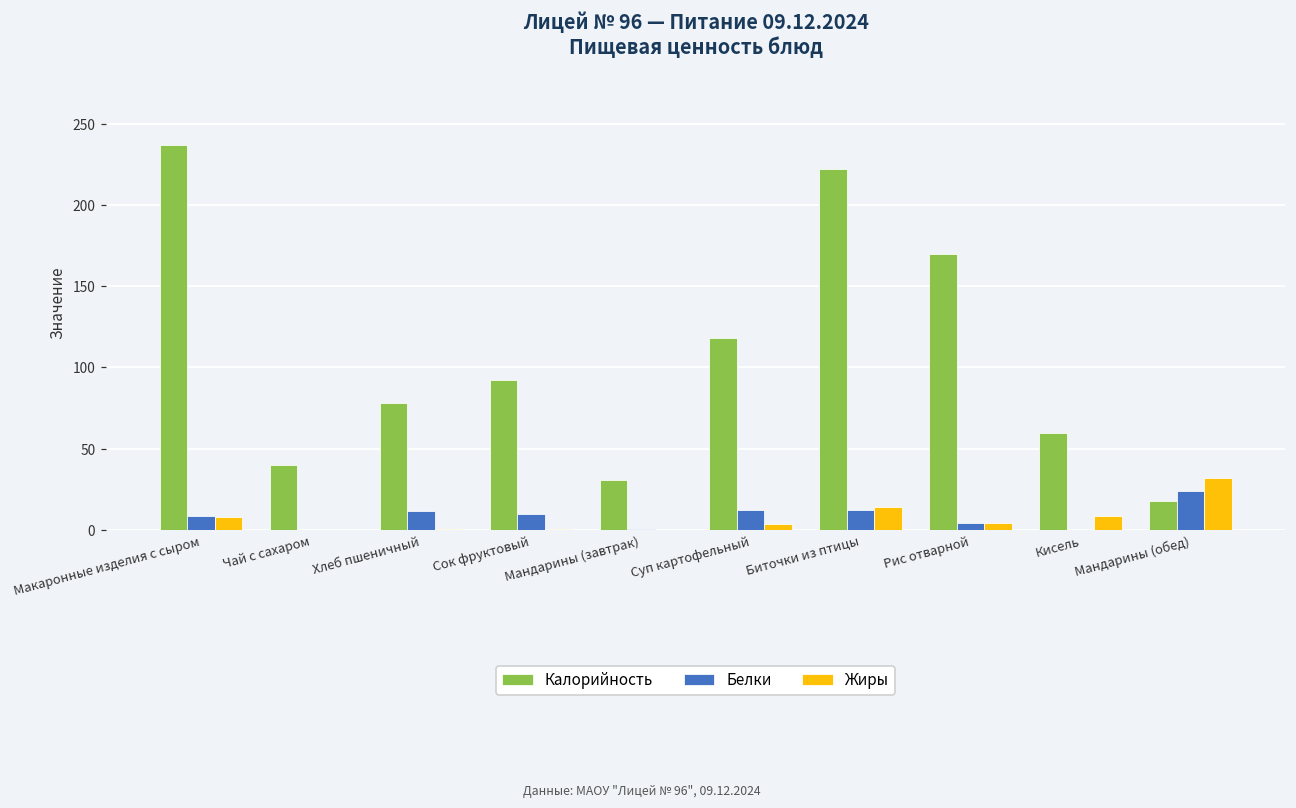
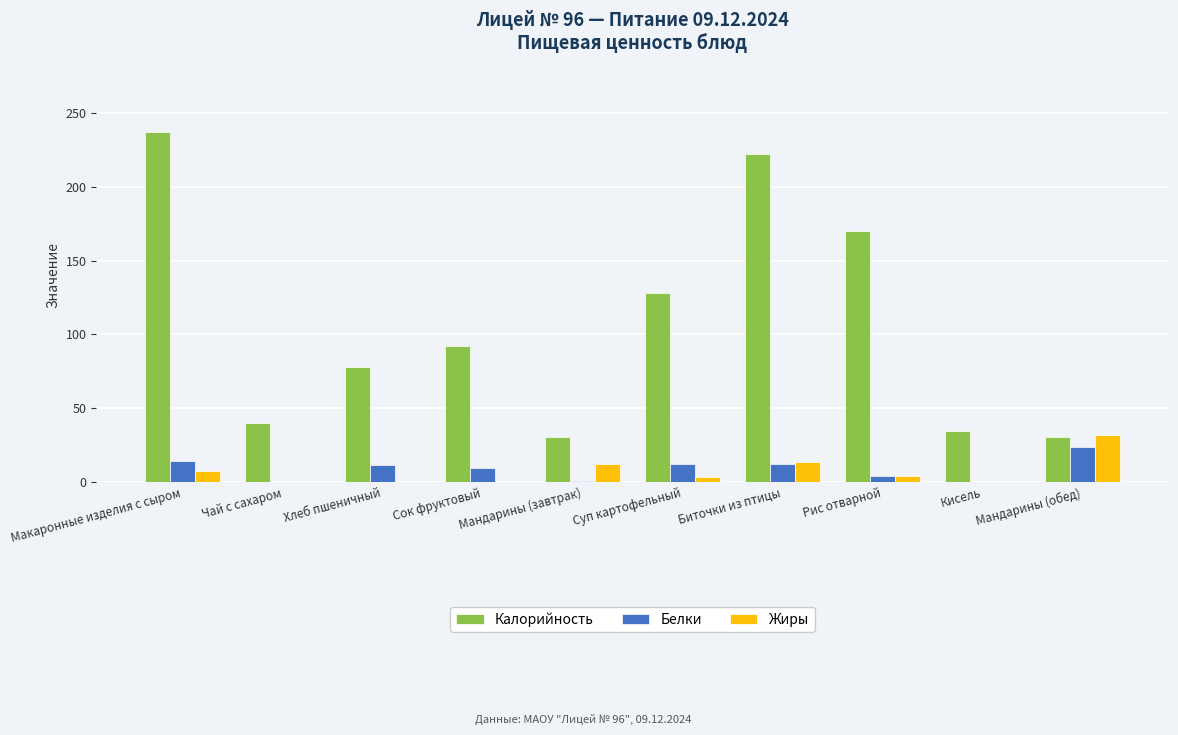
Белки, Макаронные изделия с сыром: 8 -> 14
Жиры, Мандарины (завтрак): 0 -> 12
Калорийность, Суп картофельный: 118 -> 128
Калорийность, Кисель: 60 -> 35
Жиры, Кисель: 8 -> 0
Калорийность, Мандарины (обед): 18 -> 30
